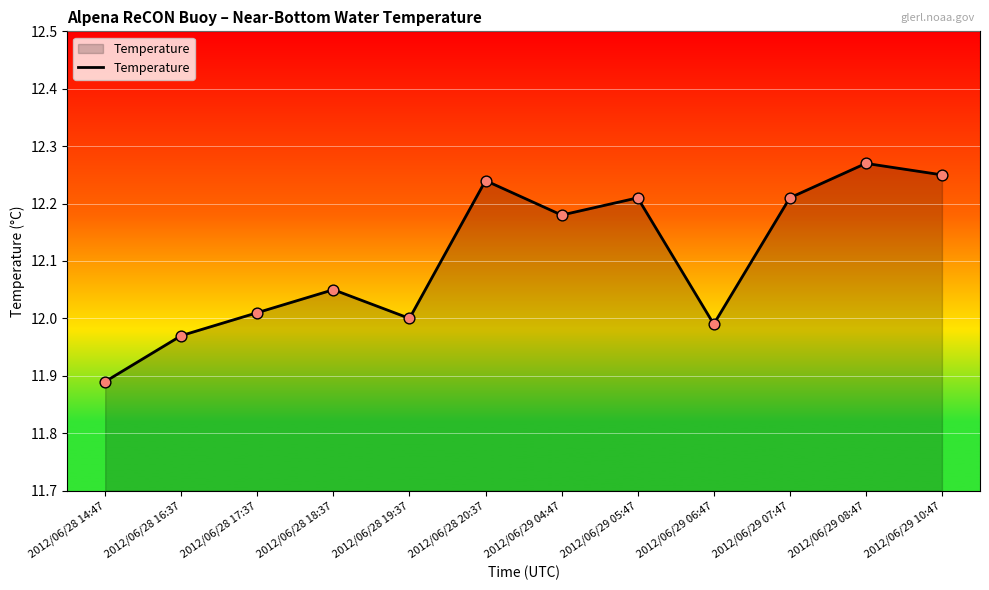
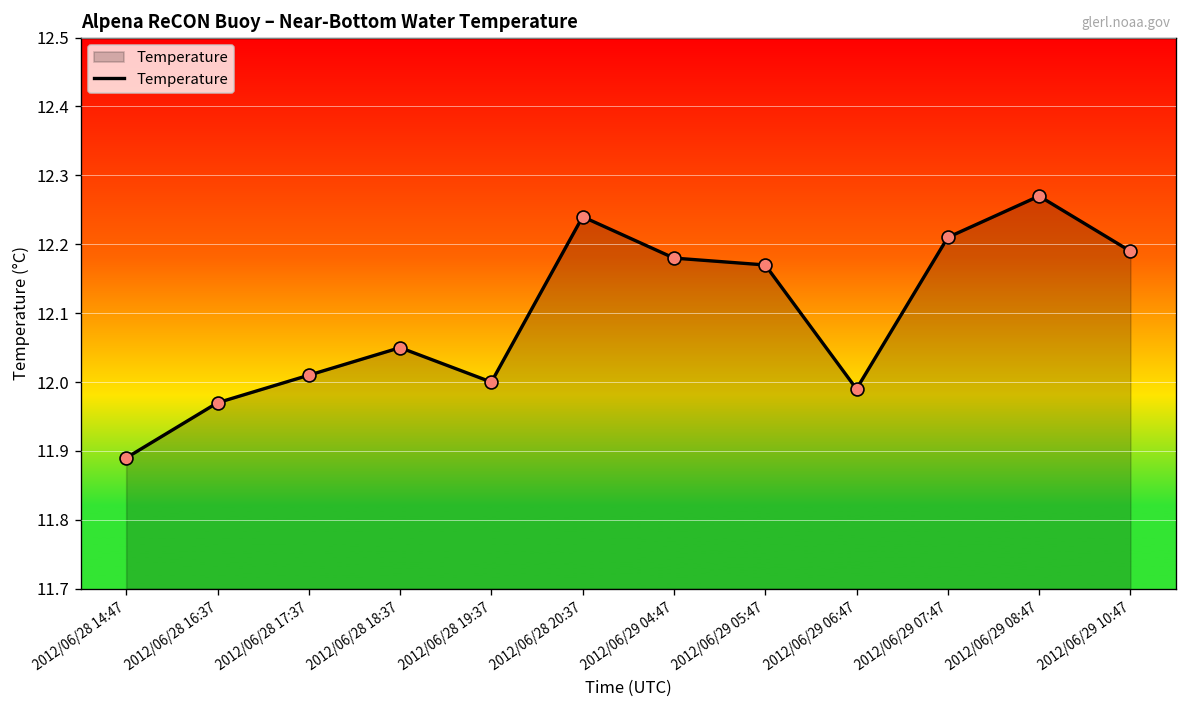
2012/06/29 05:47: 12.21 -> 12.17
2012/06/29 10:47: 12.25 -> 12.19
